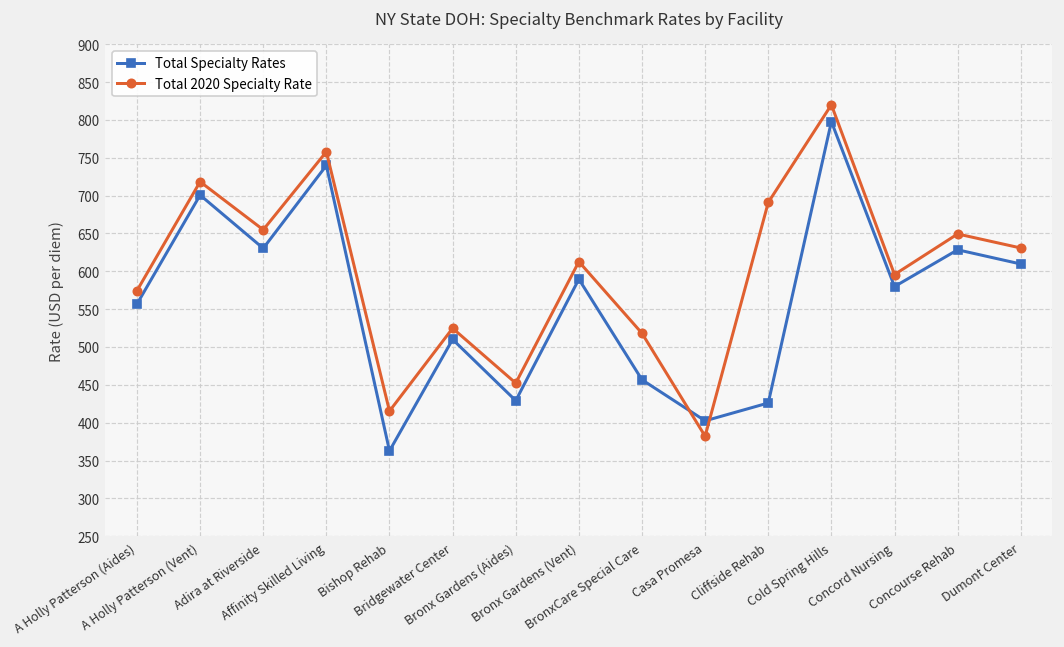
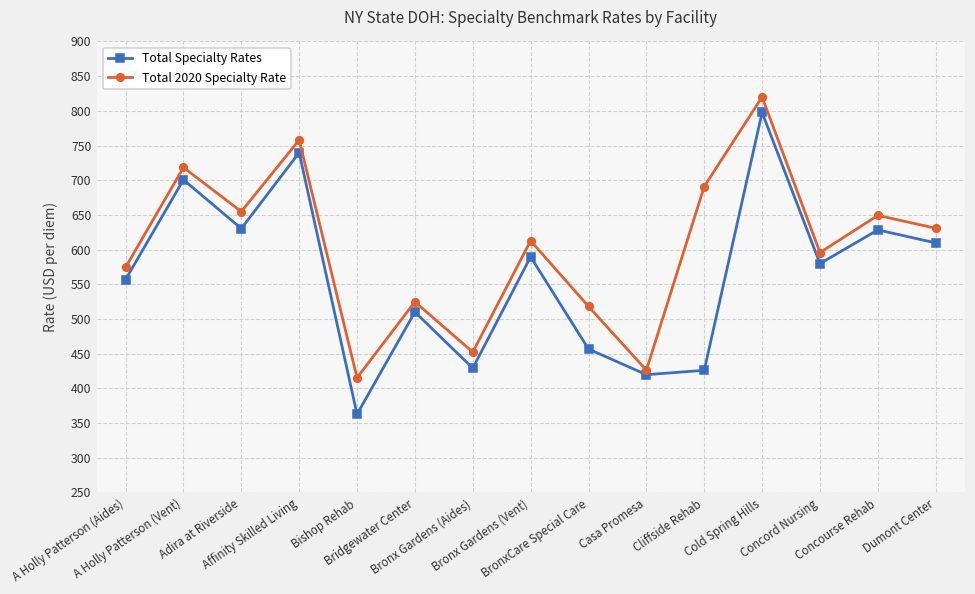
Total Specialty Rates, Casa Promesa: 400 -> 420
Total 2020 Specialty Rate, Casa Promesa: 380 -> 430
